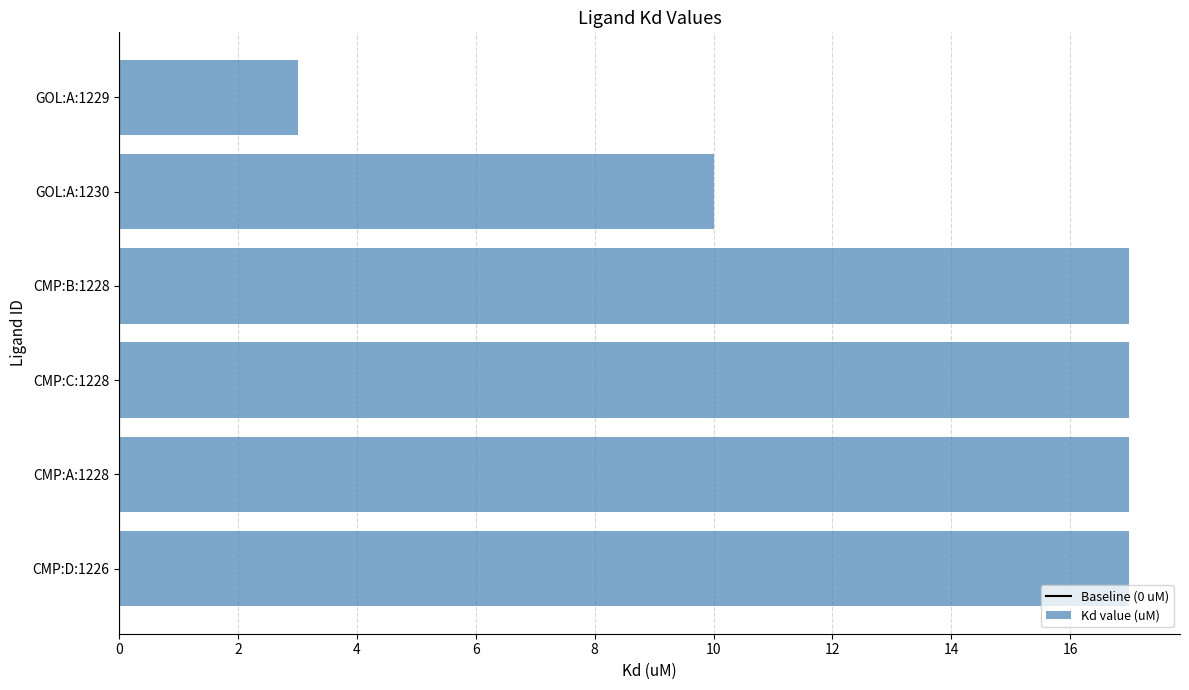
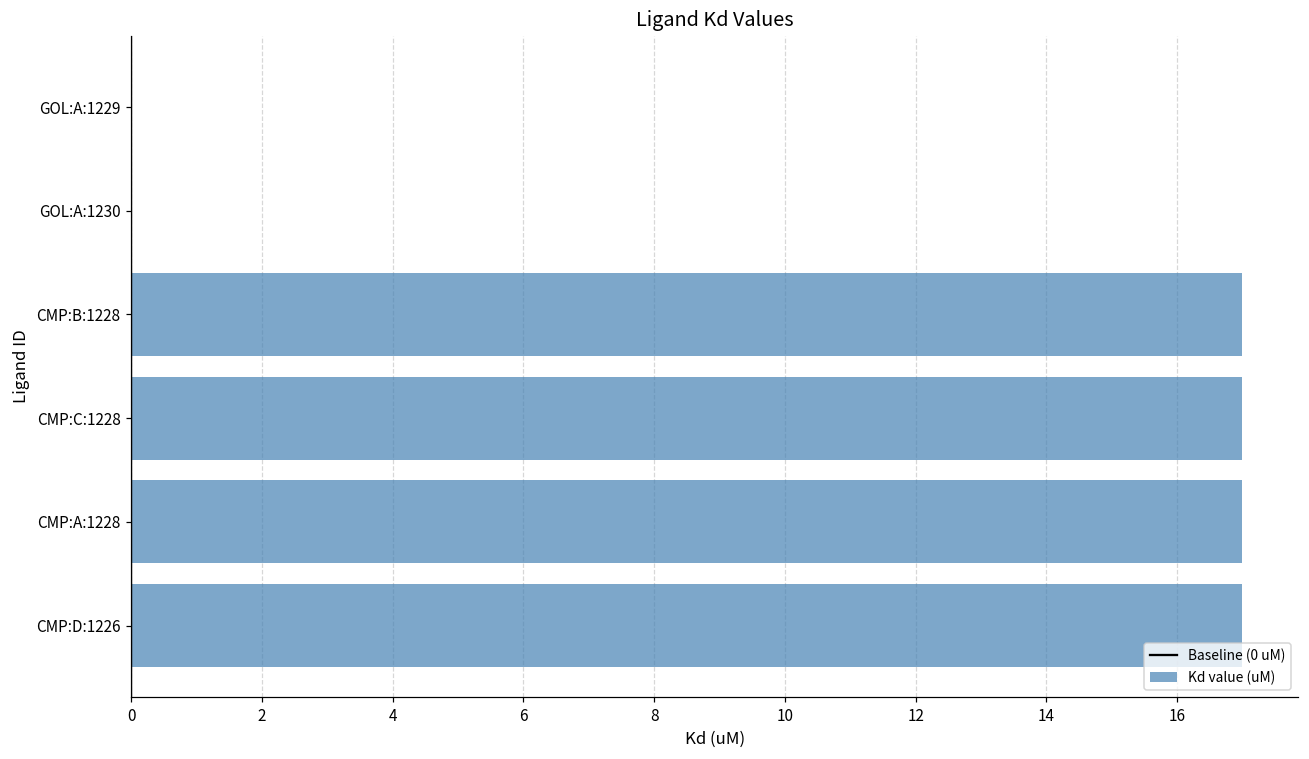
GOL:A:1229: 3 -> 0
GOL:A:1230: 10 -> 0
